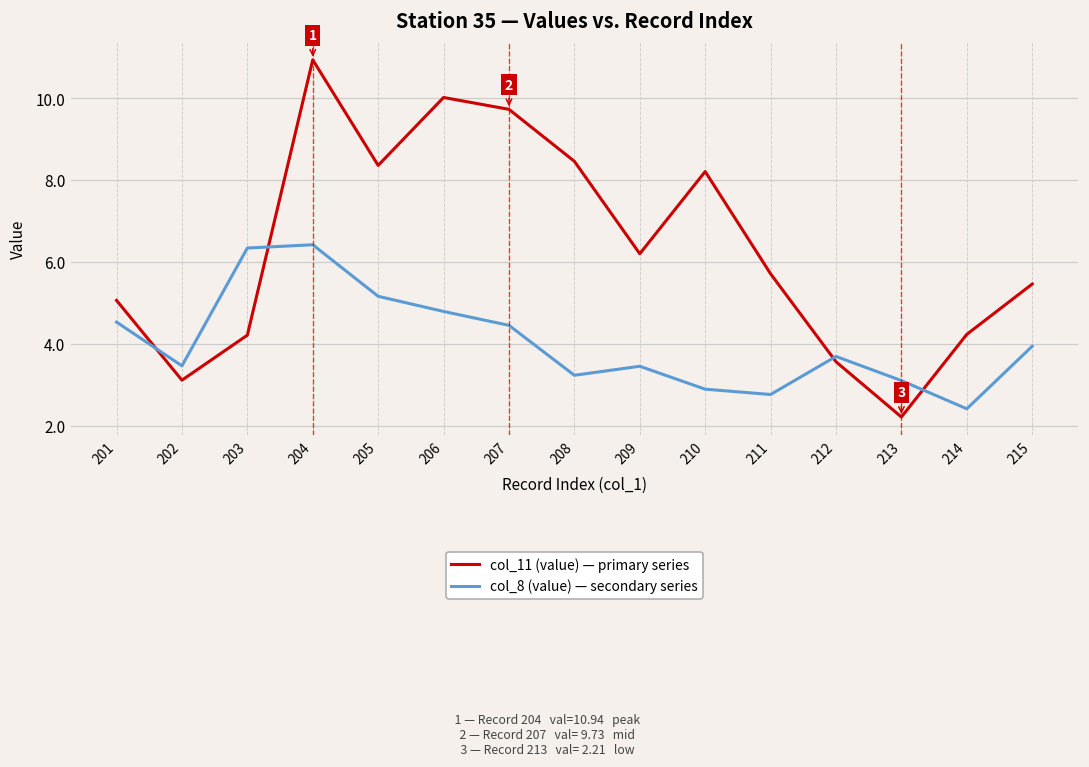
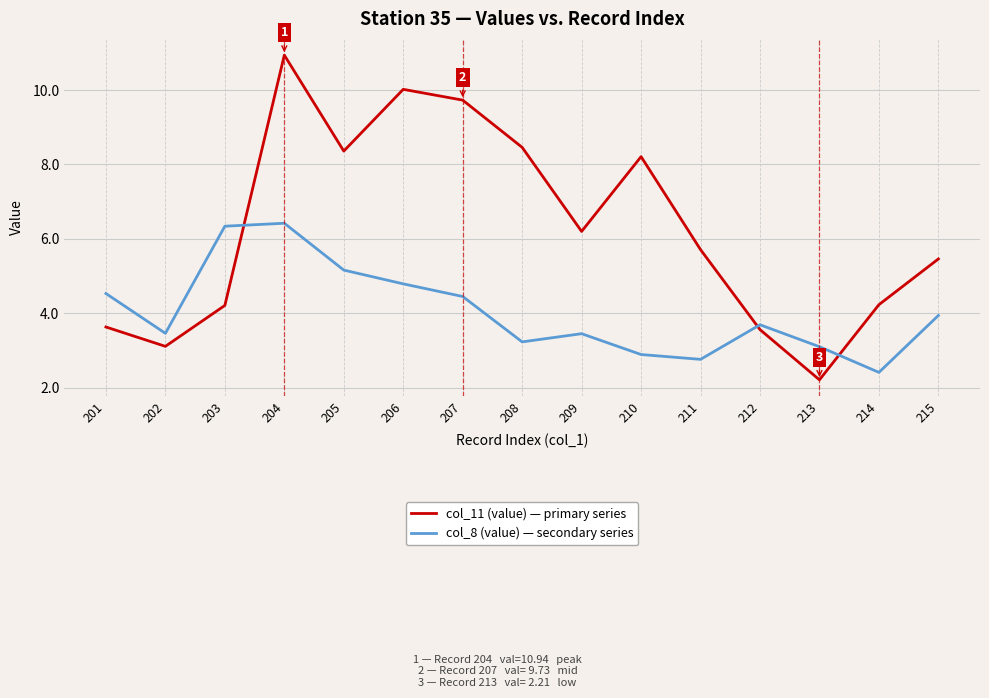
col_11 (value) — primary series, 201: 5.1 -> 3.6
